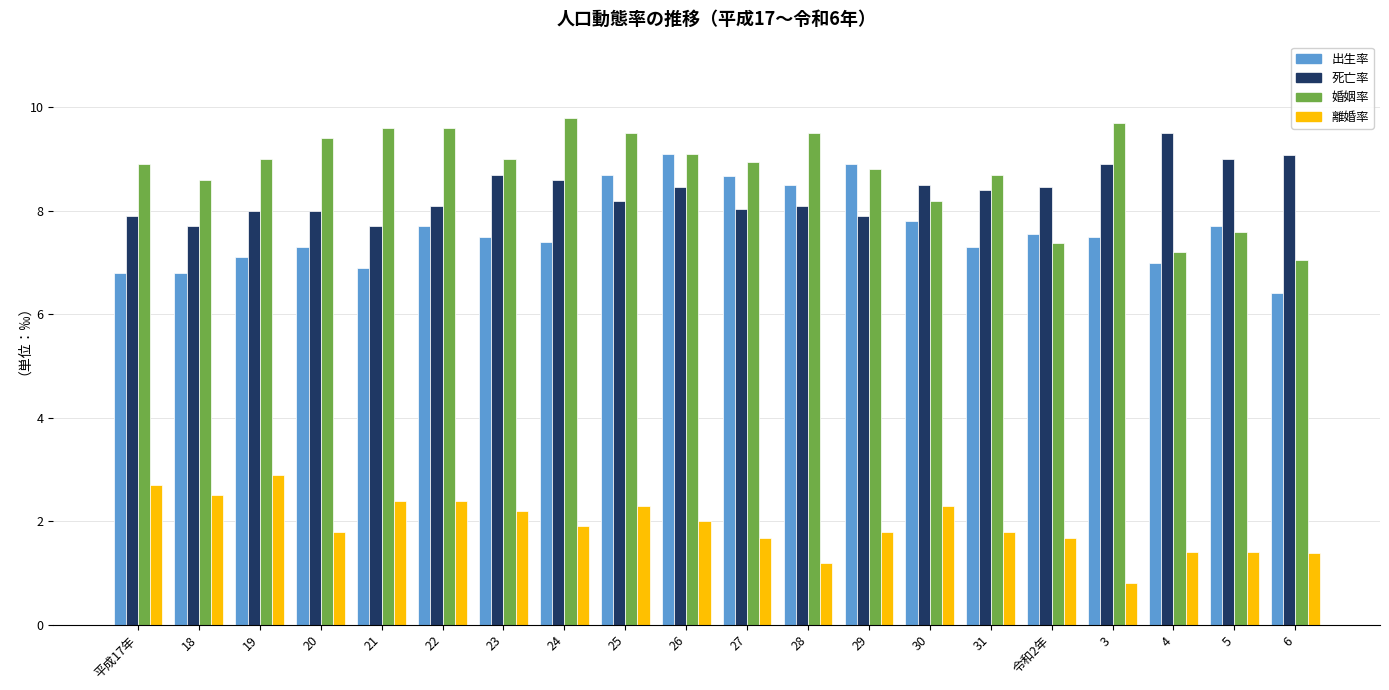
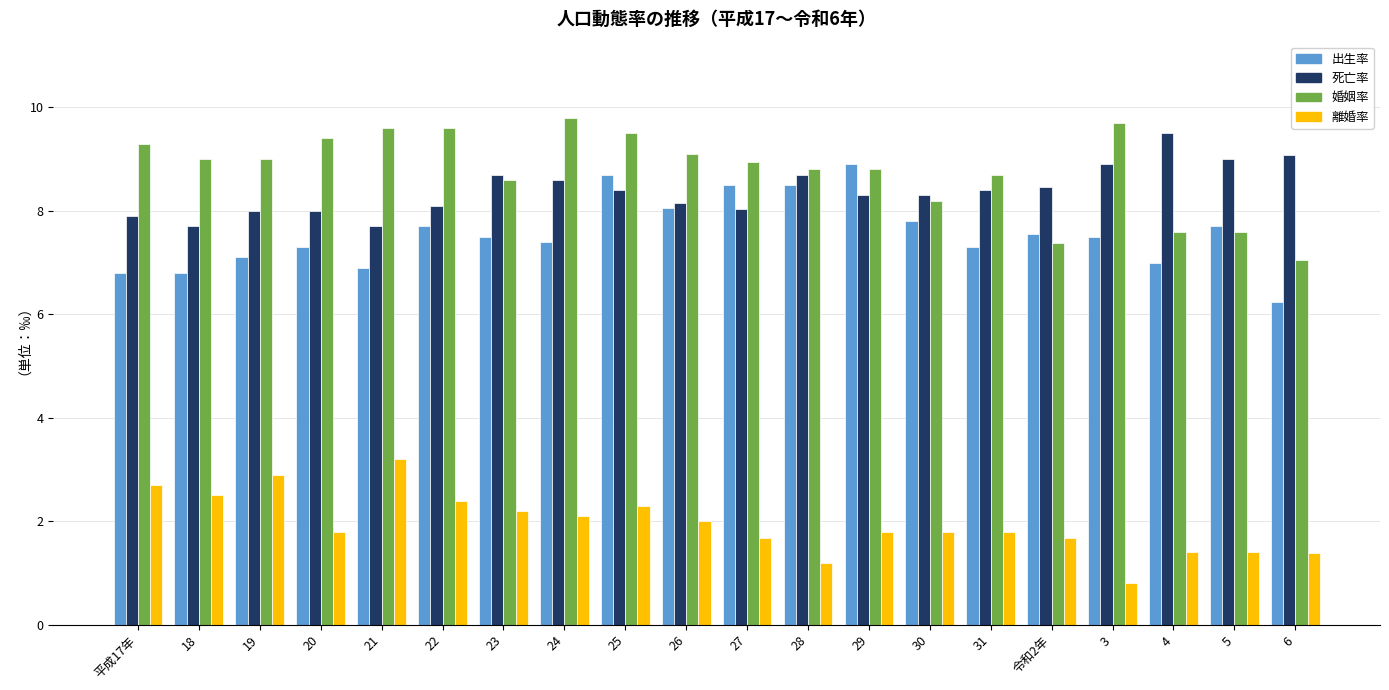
婚姻率, 平成17年: 8.9 -> 9.3
婚姻率, 18: 8.6 -> 9.0
離婚率, 21: 2.4 -> 3.2
婚姻率, 23: 9.0 -> 8.6
離婚率, 24: 1.9 -> 2.1
死亡率, 25: 8.2 -> 8.4
出生率, 26: 9.1 -> 8.1
死亡率, 26: 8.5 -> 8.2
出生率, 27: 8.7 -> 8.5
死亡率, 28: 8.1 -> 8.7
婚姻率, 28: 9.5 -> 8.8
死亡率, 29: 7.9 -> 8.3
死亡率, 30: 8.5 -> 8.3
離婚率, 30: 2.3 -> 1.8
婚姻率, 4: 7.2 -> 7.6
出生率, 6: 6.4 -> 6.2
